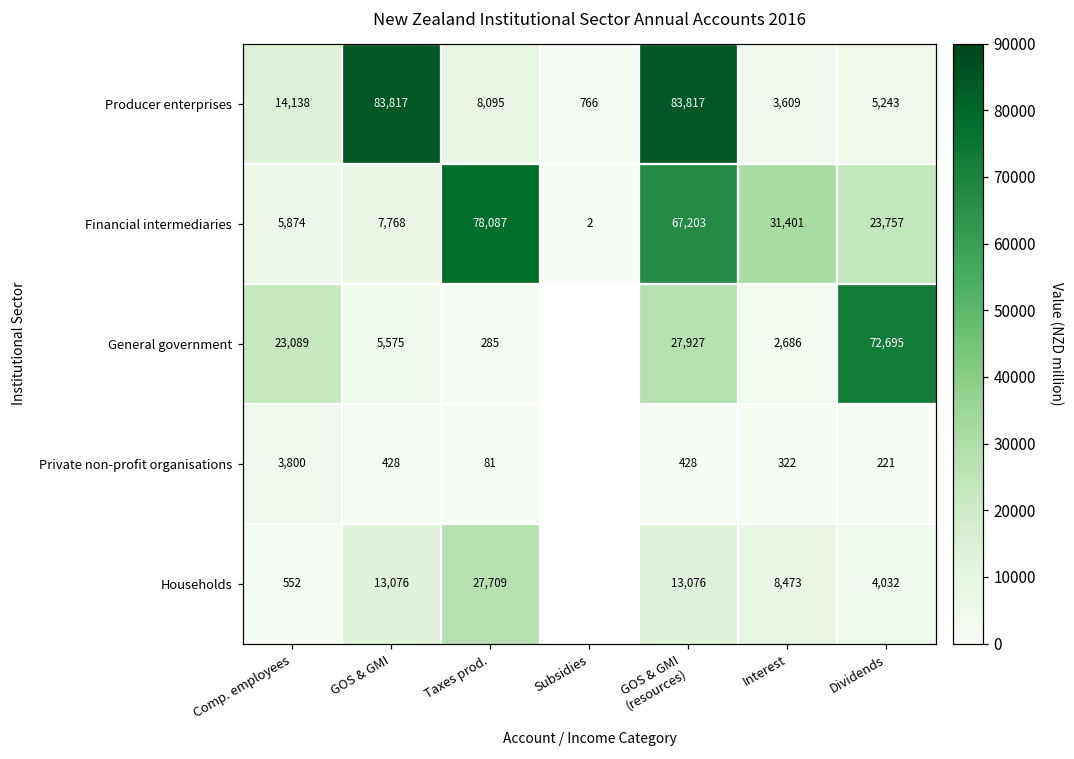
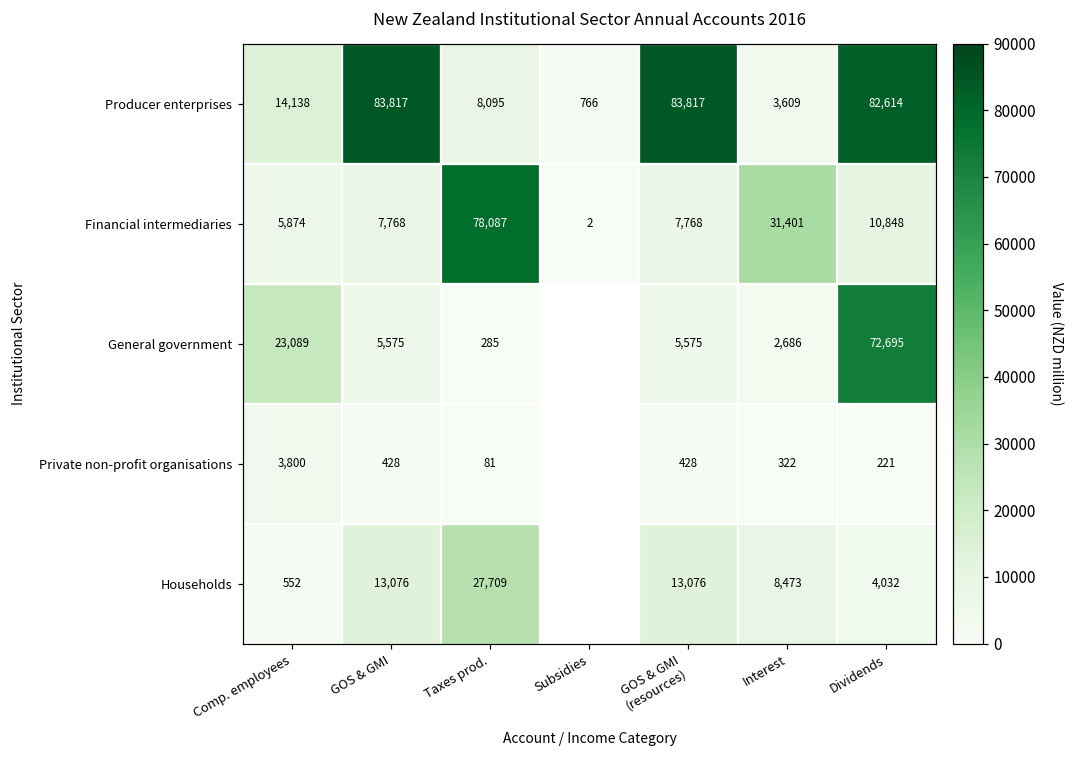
Producer enterprises, Dividends: 5,243 -> 82,614
Financial intermediaries, GOS & GMI (resources): 67,203 -> 7,768
Financial intermediaries, Dividends: 23,757 -> 10,848
General government, GOS & GMI (resources): 27,927 -> 5,575
